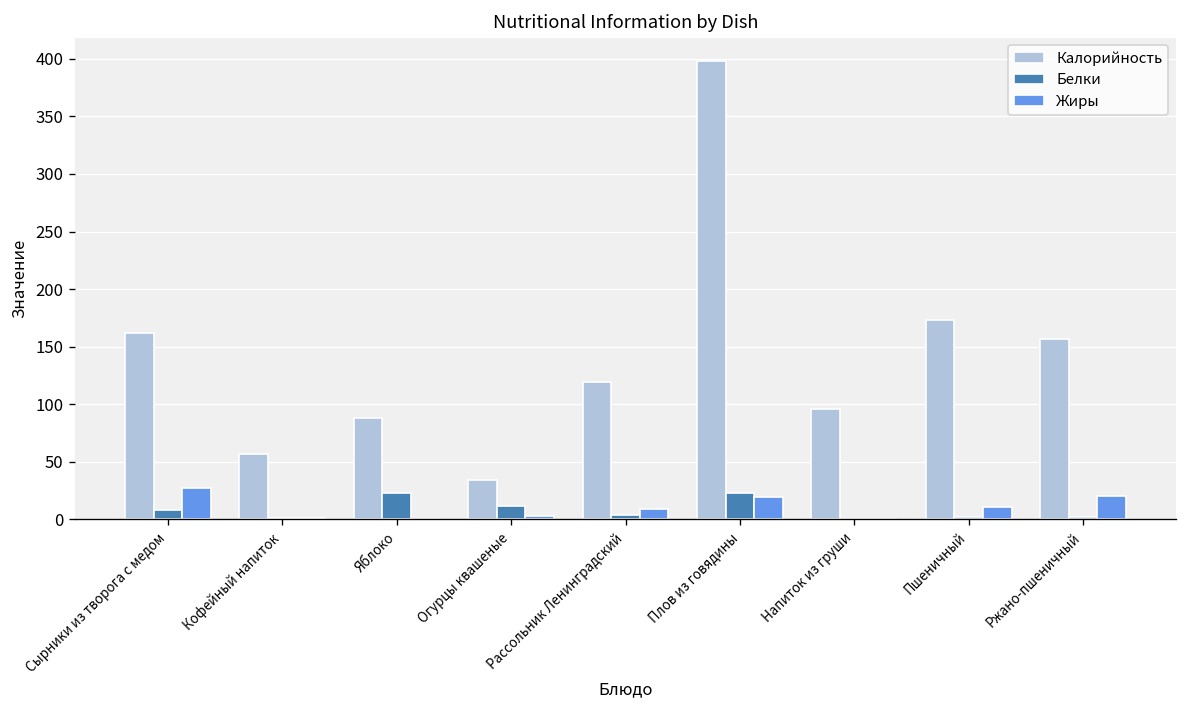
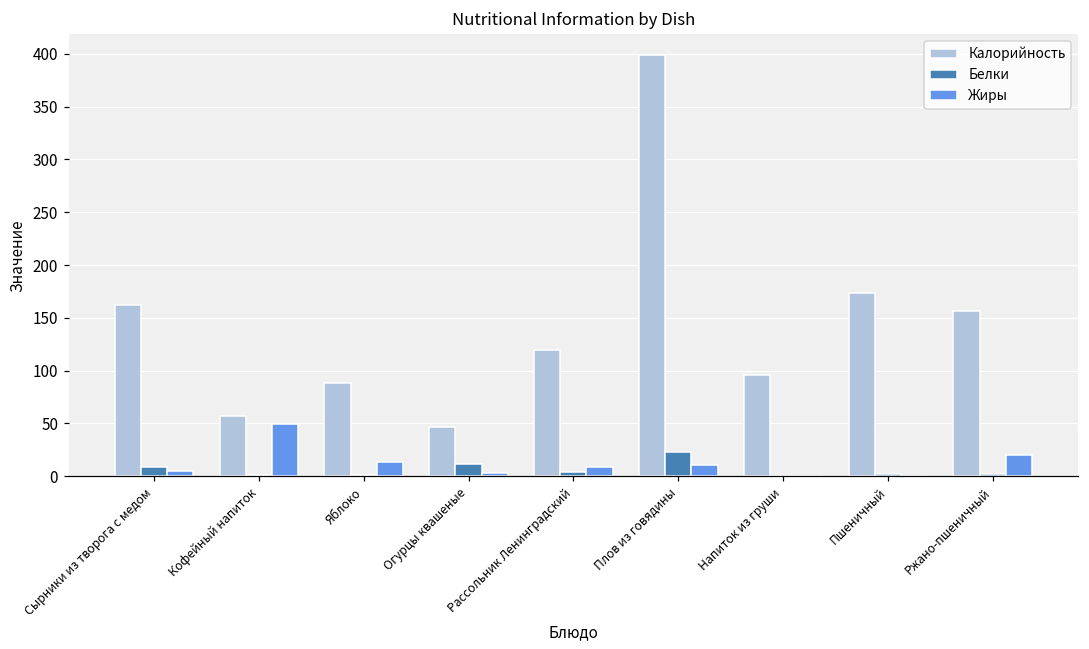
Жиры, Сырники из творога с медом: 30 -> 10
Жиры, Кофейный напиток: 0 -> 50
Белки, Яблоко: 20 -> 0
Жиры, Яблоко: 0 -> 10
Калорийность, Огурцы квашеные: 30 -> 50
Жиры, Плов из говядины: 20 -> 10
Жиры, Пшеничный: 10 -> 0
